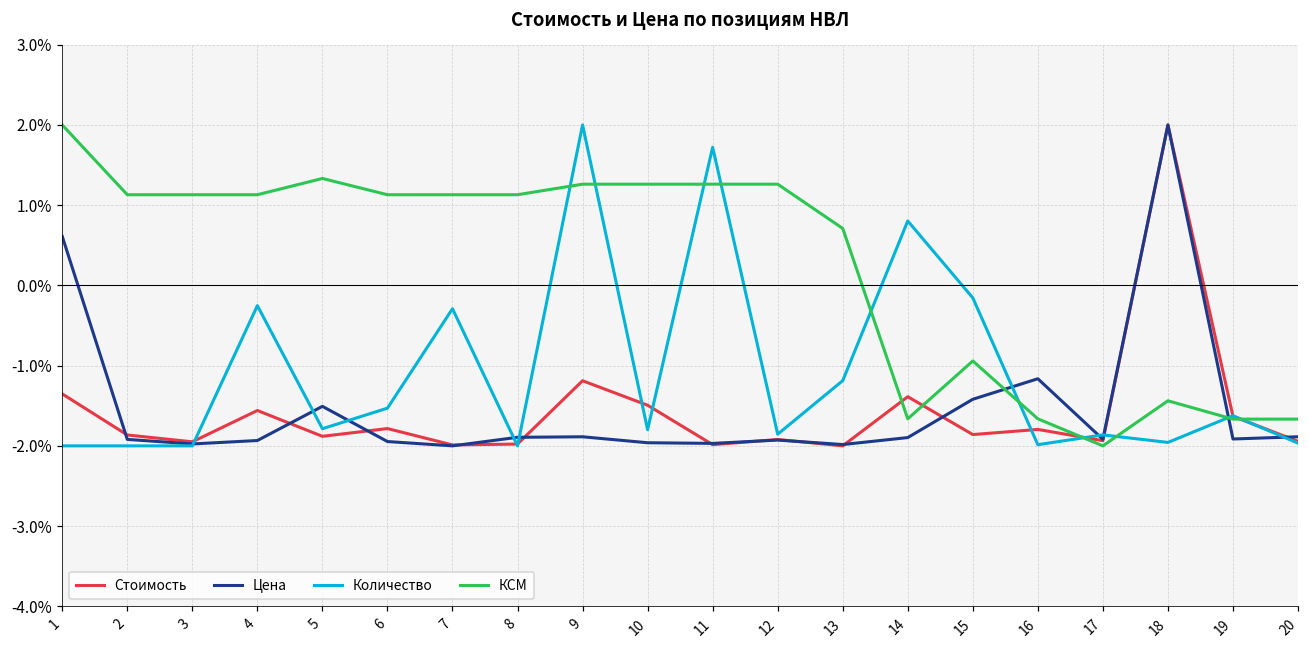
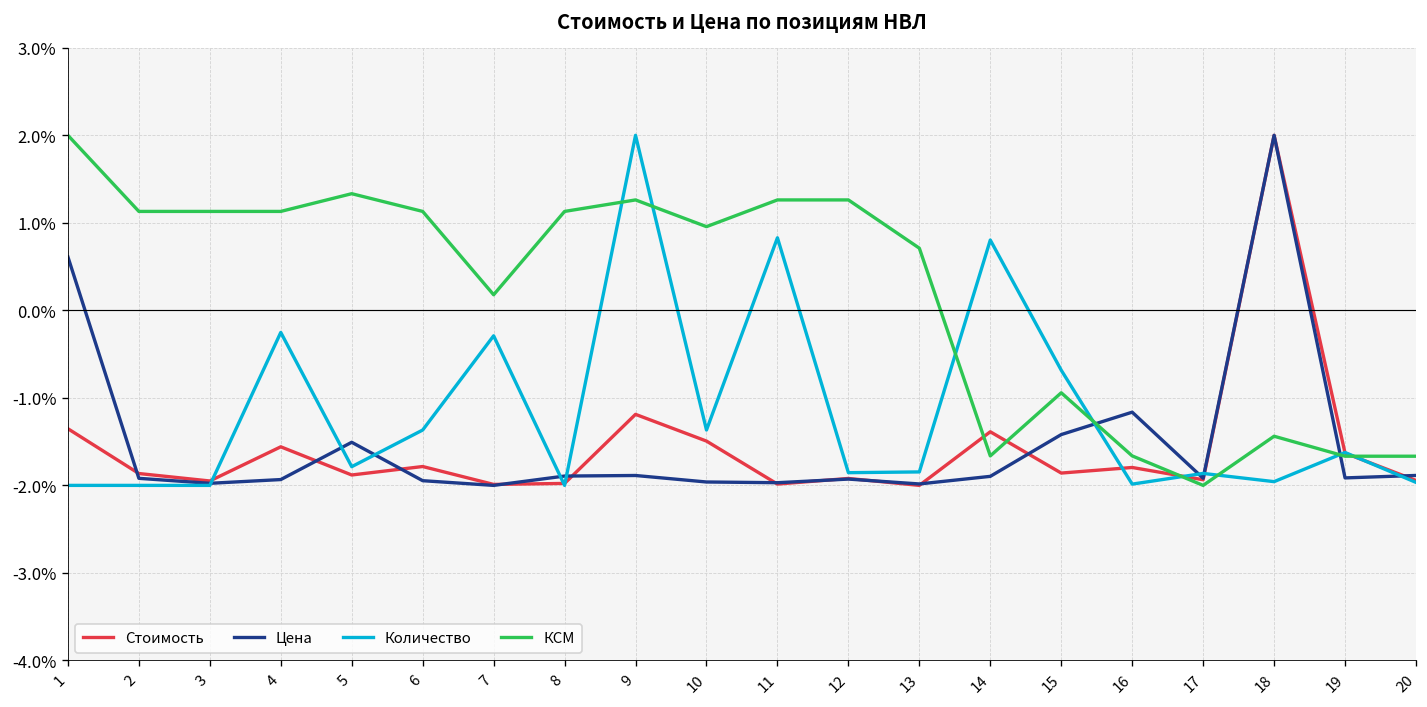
Количество, 6: -1.5% -> -1.4%
КСМ, 7: 1.1% -> 0.2%
Количество, 10: -1.8% -> -1.4%
КСМ, 10: 1.3% -> 1.0%
Количество, 11: 1.7% -> 0.8%
Количество, 13: -1.2% -> -1.8%
Количество, 15: -0.2% -> -0.7%
